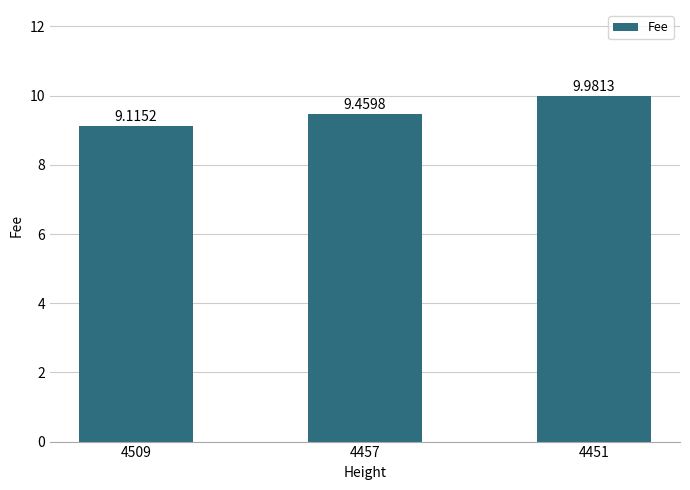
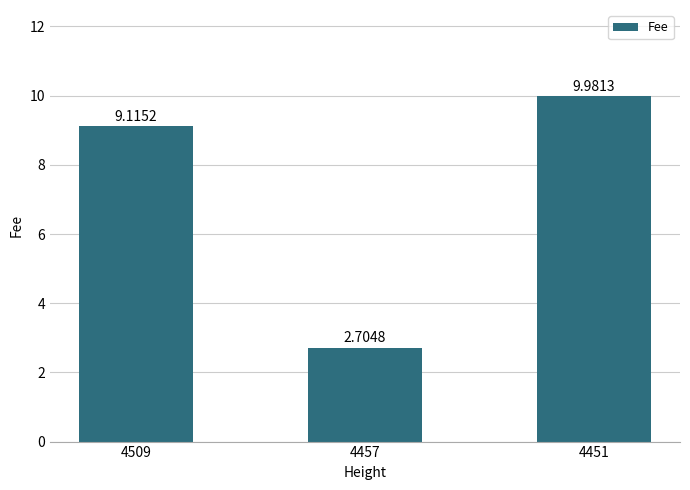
4457: 9.4598 -> 2.7048
